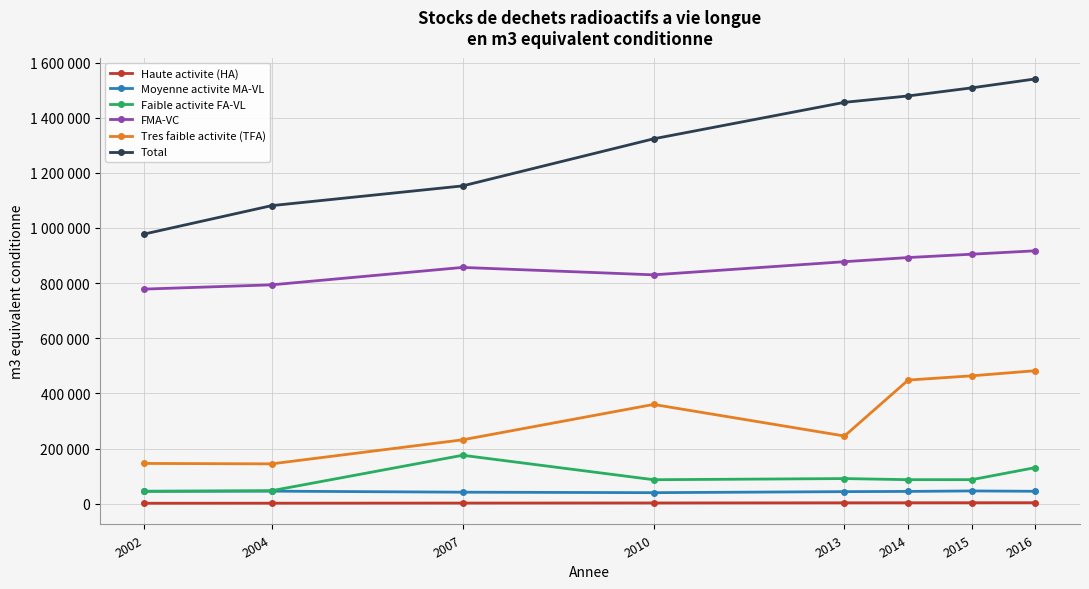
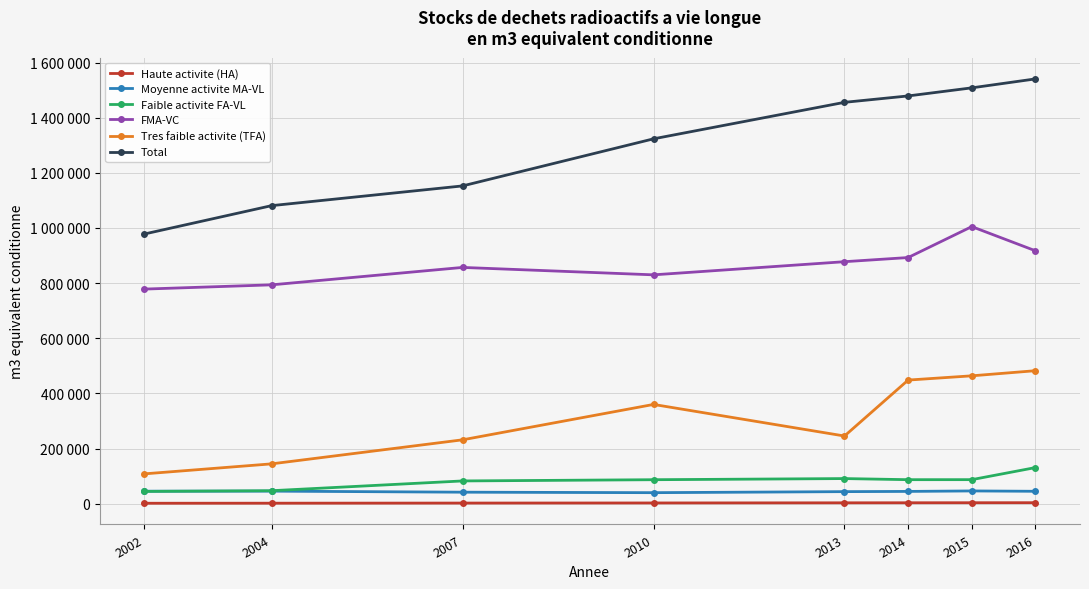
Tres faible activite (TFA), 2002: 150000 -> 110000
Faible activite FA-VL, 2007: 180000 -> 80000
FMA-VC, 2015: 900000 -> 1000000
